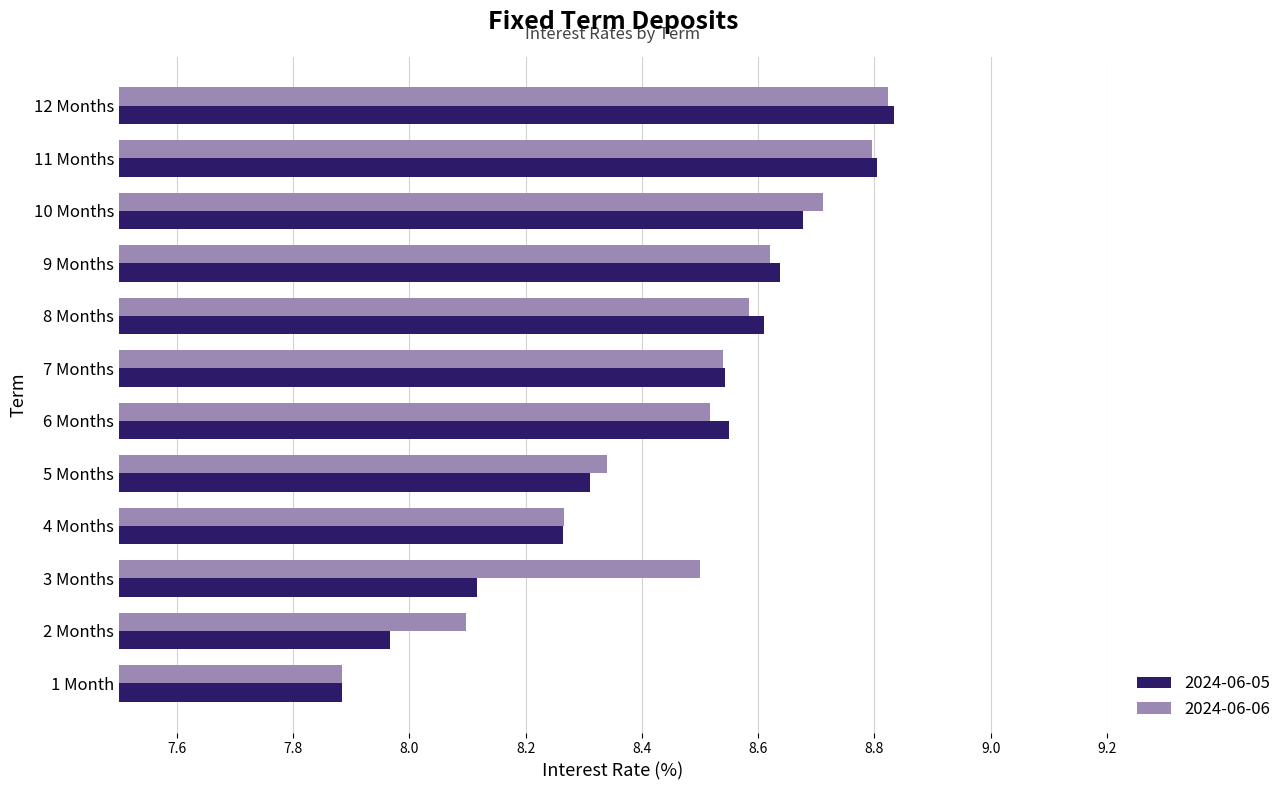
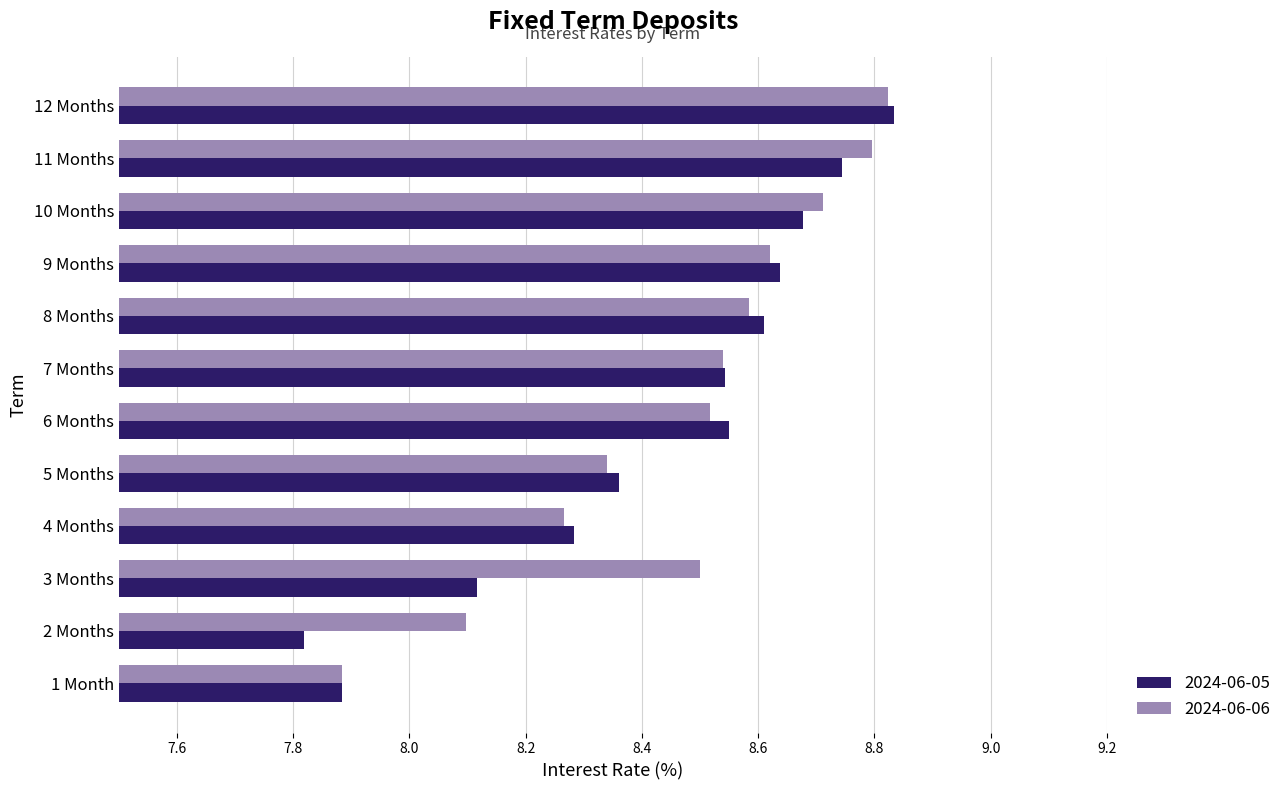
2024-06-05, 11 Months: 8.80 -> 8.74
2024-06-05, 5 Months: 8.31 -> 8.36
2024-06-05, 4 Months: 8.26 -> 8.28
2024-06-05, 2 Months: 7.97 -> 7.82
